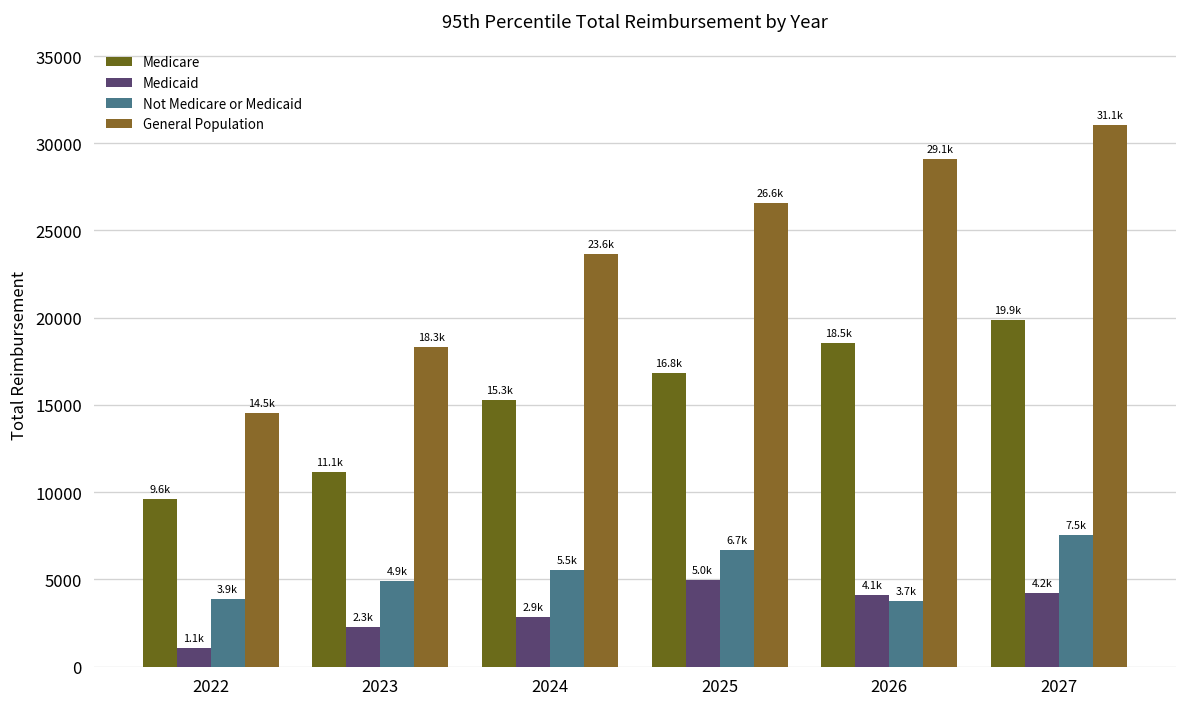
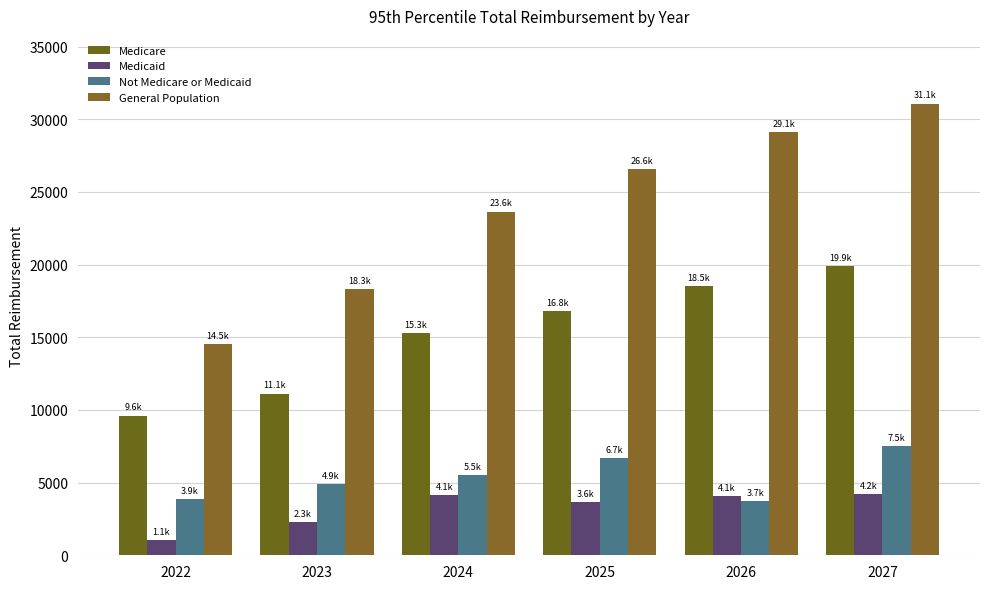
Medicaid, 2024: 2.9k -> 4.1k
Medicaid, 2025: 5.0k -> 3.6k
